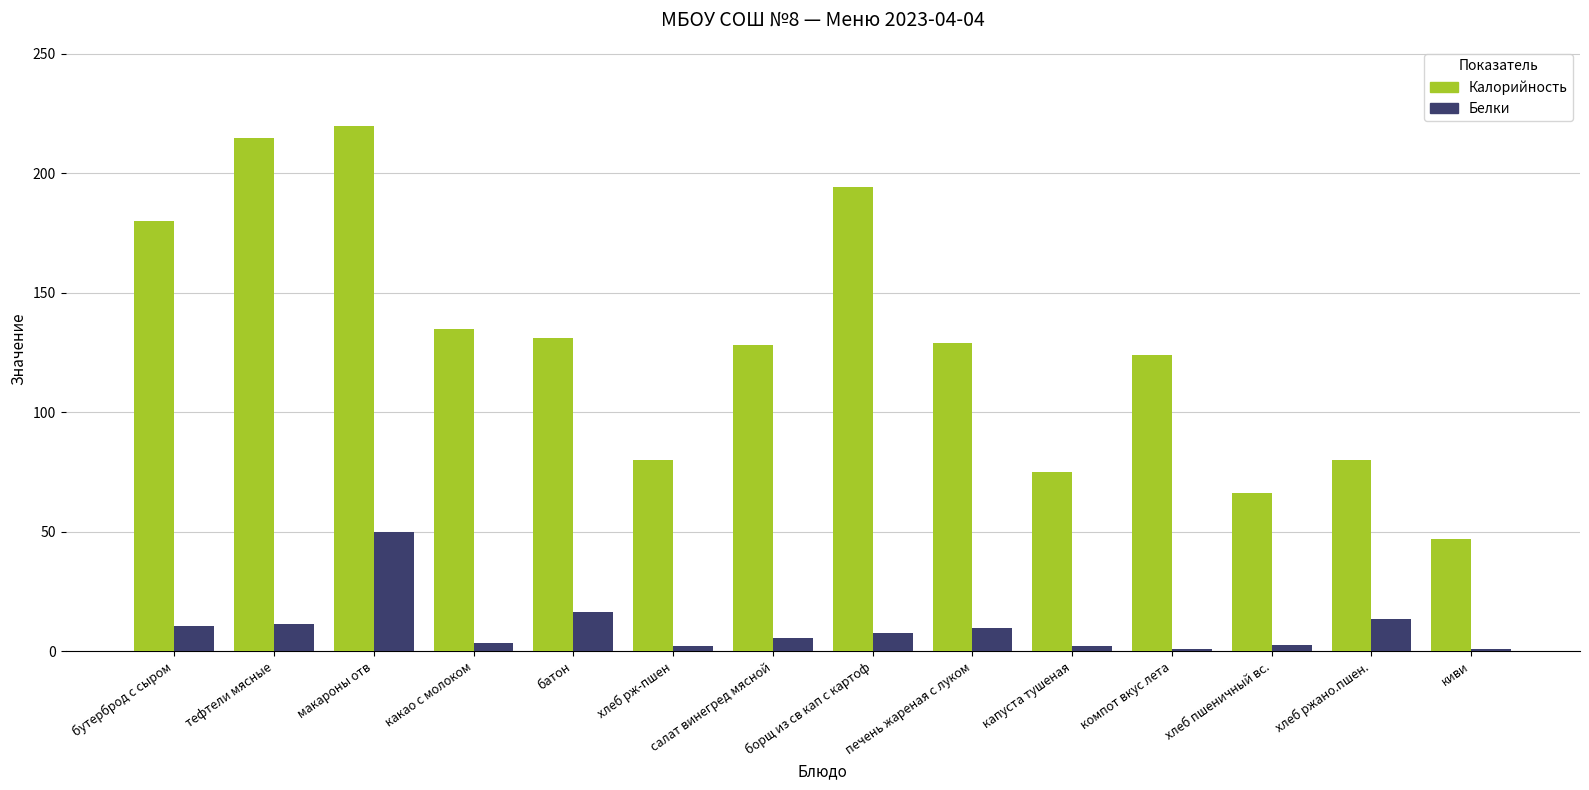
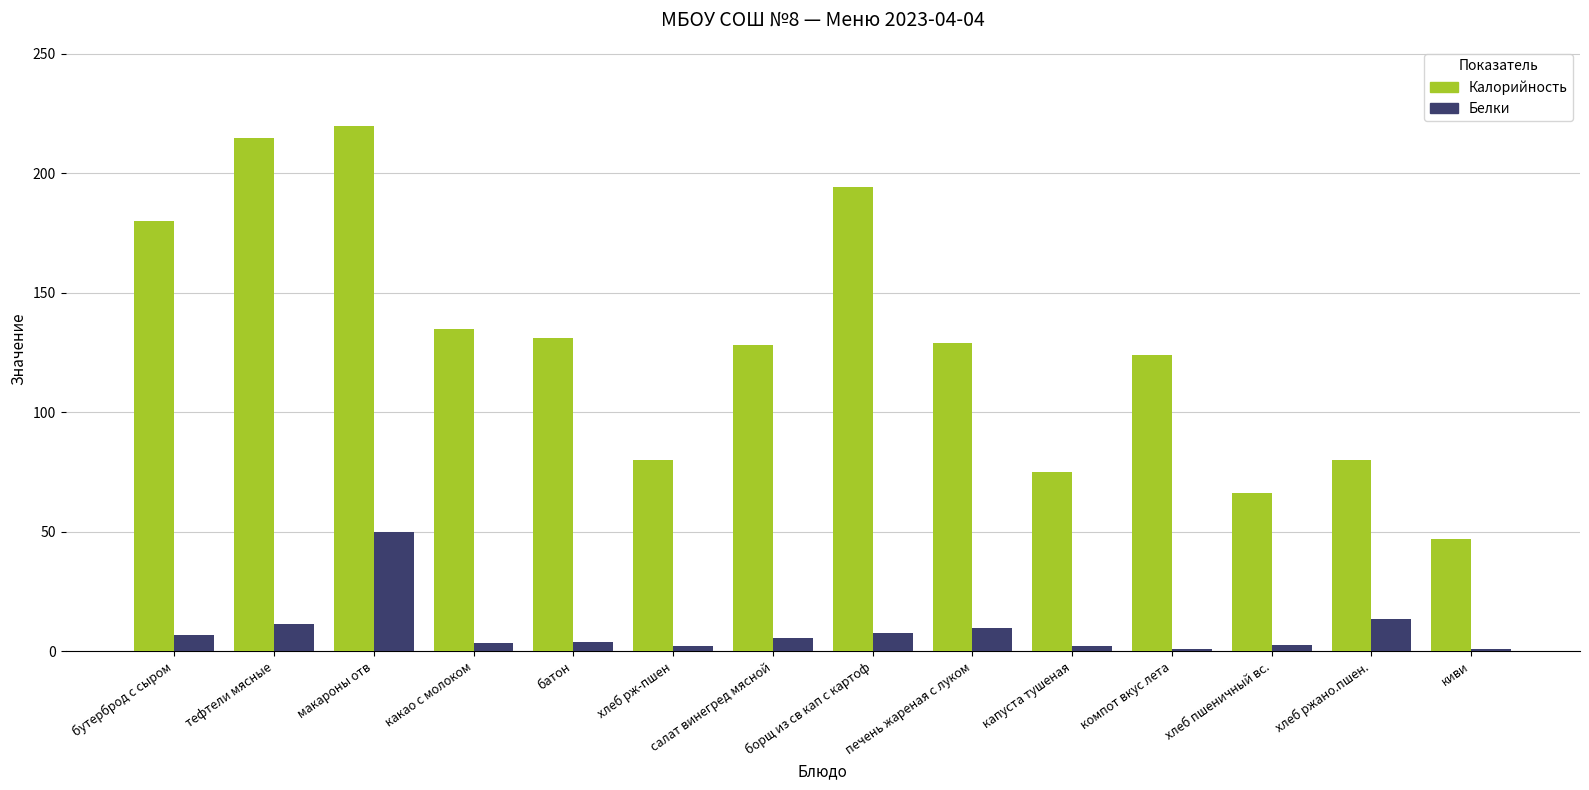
Белки, бутерброд с сыром: 10 -> 7
Белки, батон: 16 -> 4
